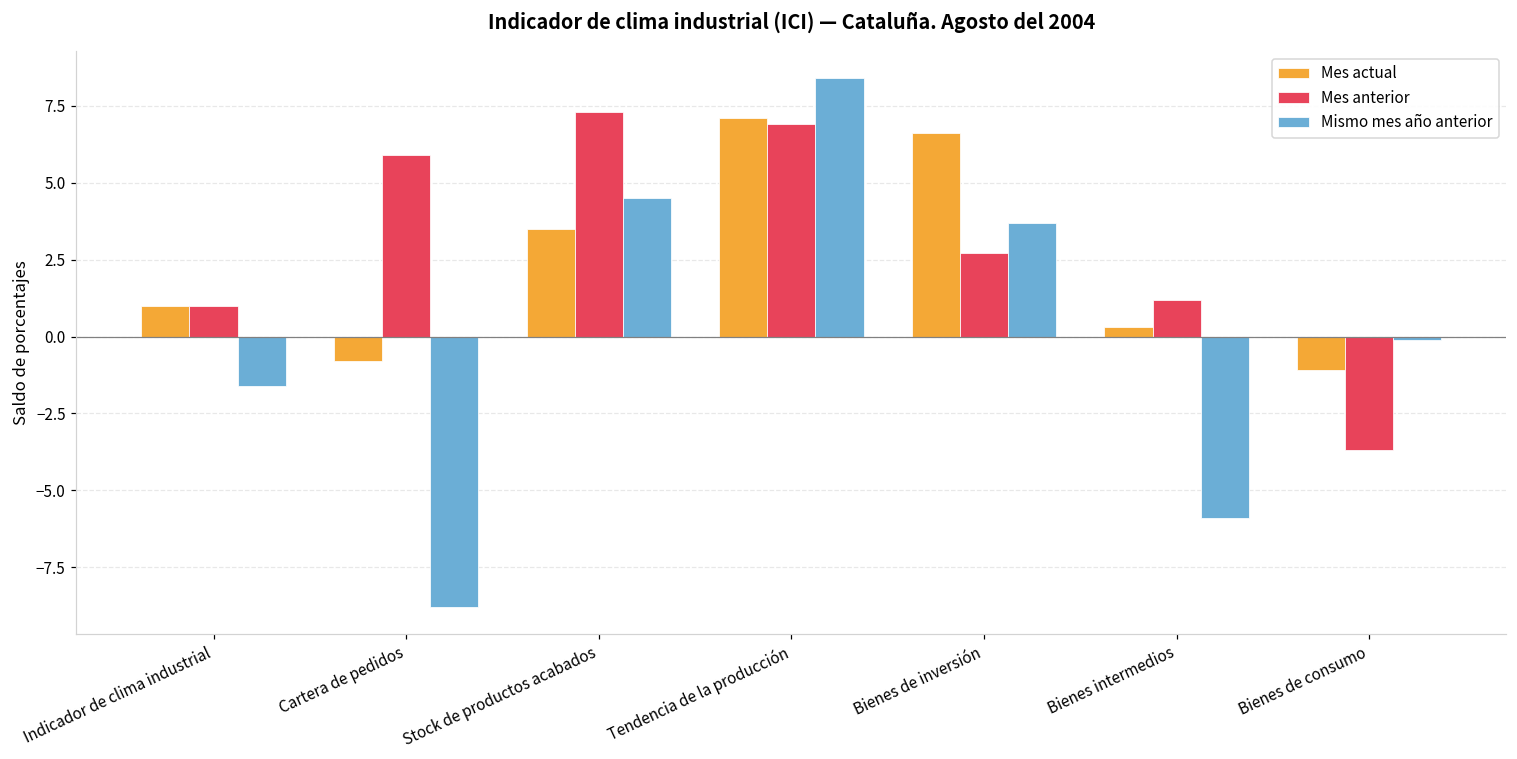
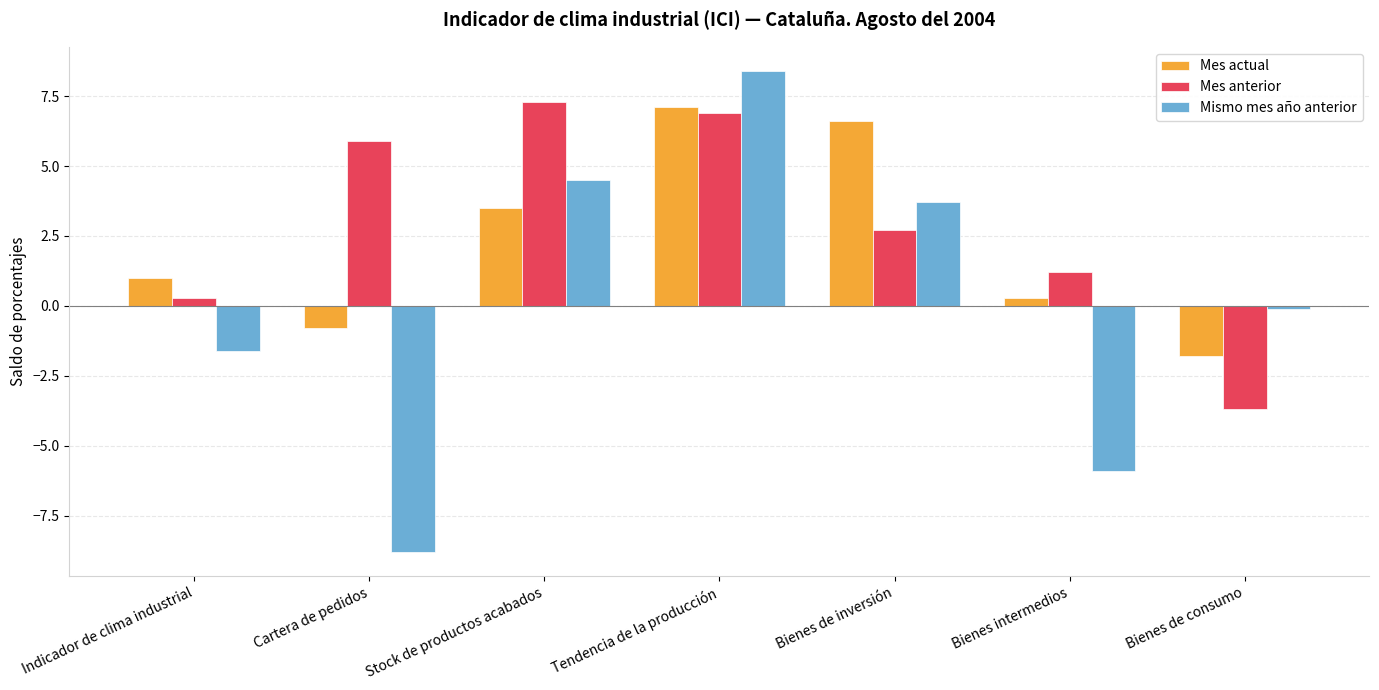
Mes anterior, Indicador de clima industrial: 1.0 -> 0.3
Mes actual, Bienes de consumo: -1.1 -> -1.8
